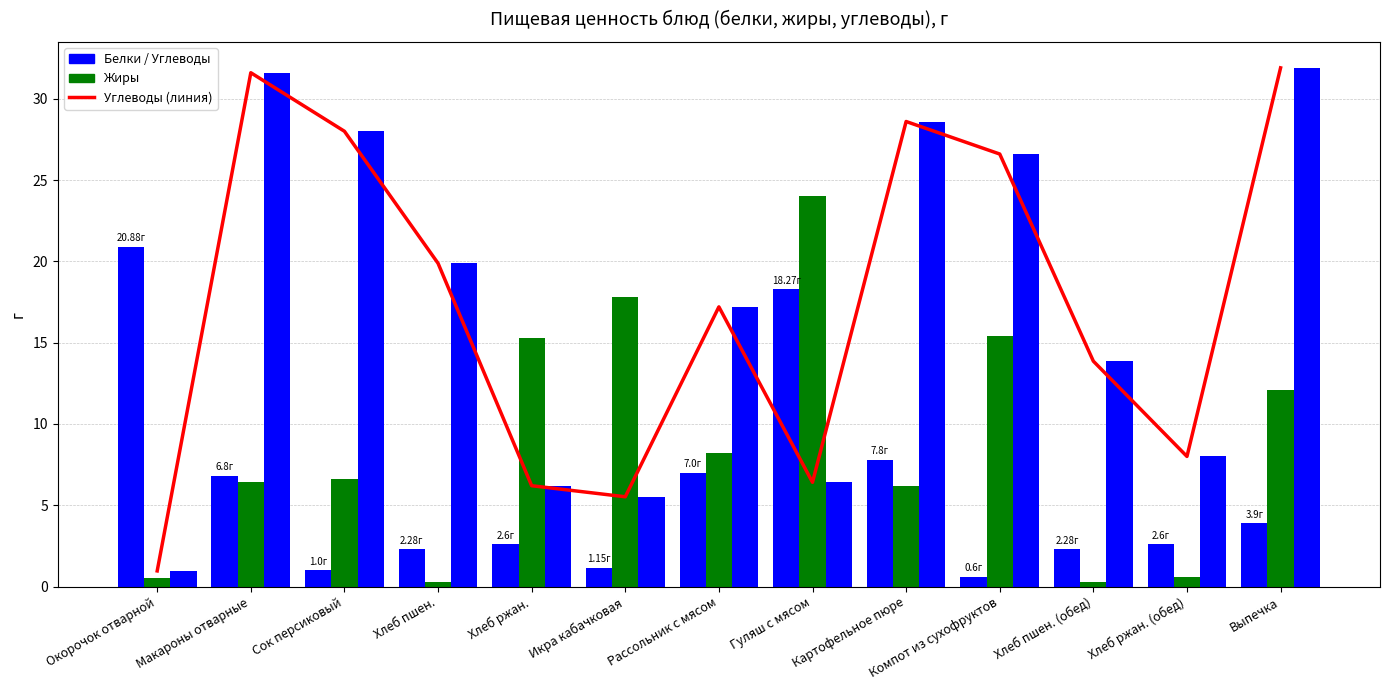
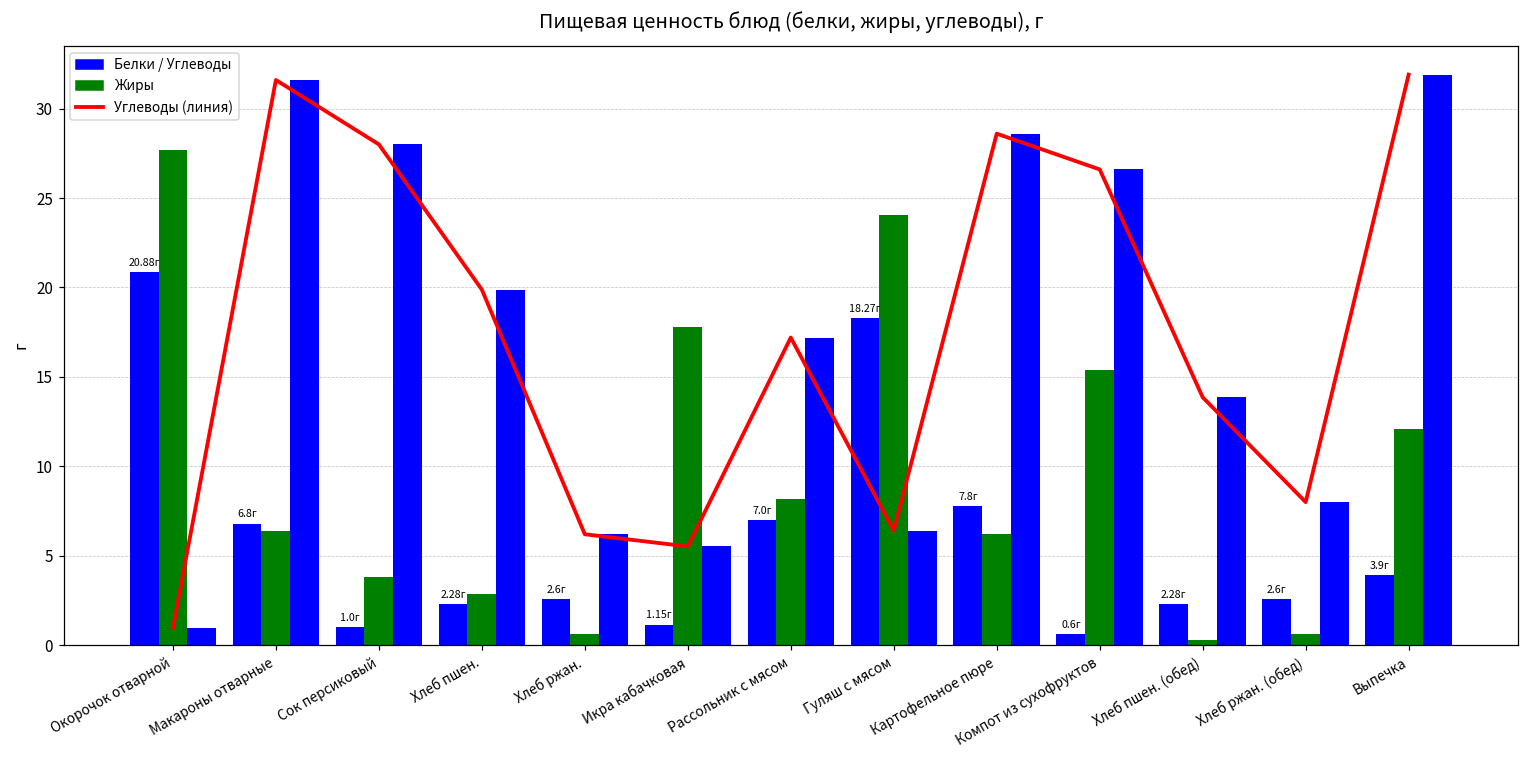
Жиры, Окорочок отварной: 0.6 -> 27.7
Жиры, Сок персиковый: 6.6 -> 3.8
Жиры, Хлеб пшен.: 0.3 -> 2.9
Жиры, Хлеб ржан.: 15.3 -> 0.6
